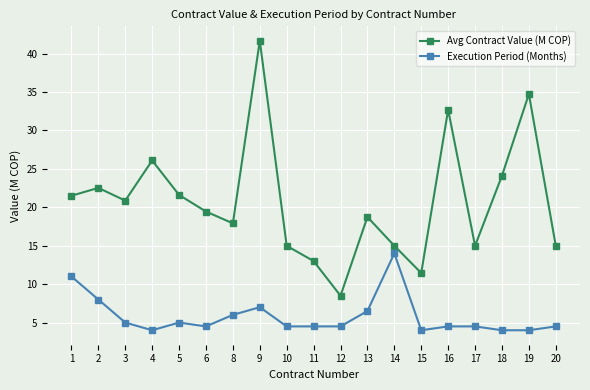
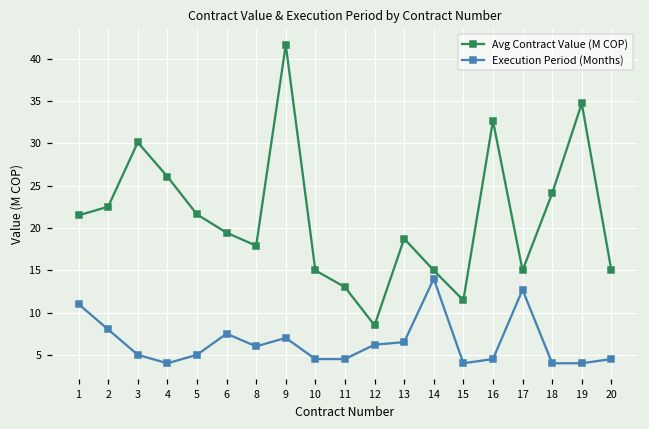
Avg Contract Value (M COP), 3: 21 -> 30
Execution Period (Months), 6: 5 -> 8
Execution Period (Months), 12: 5 -> 6
Execution Period (Months), 17: 5 -> 13
